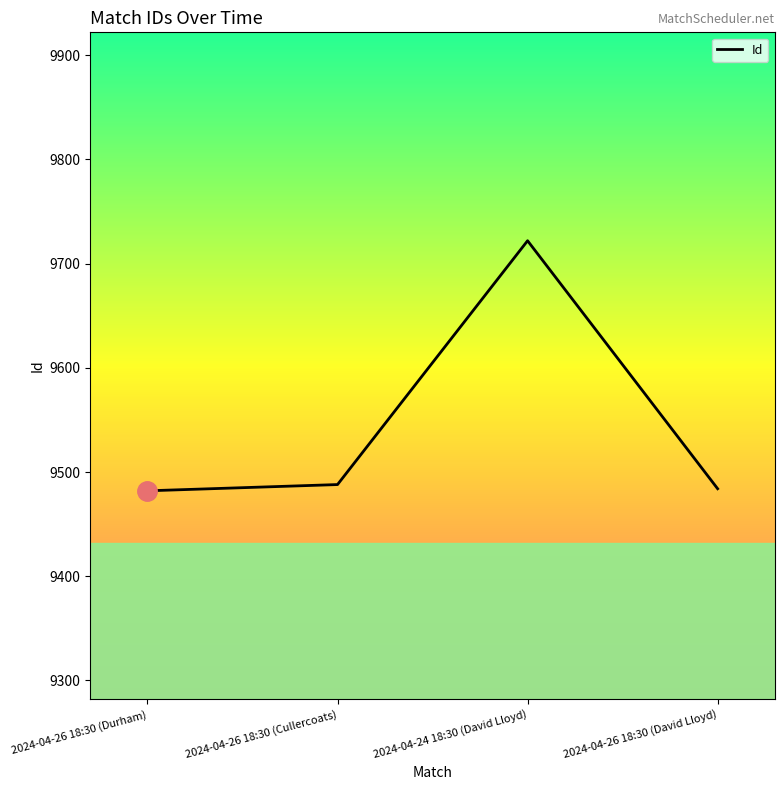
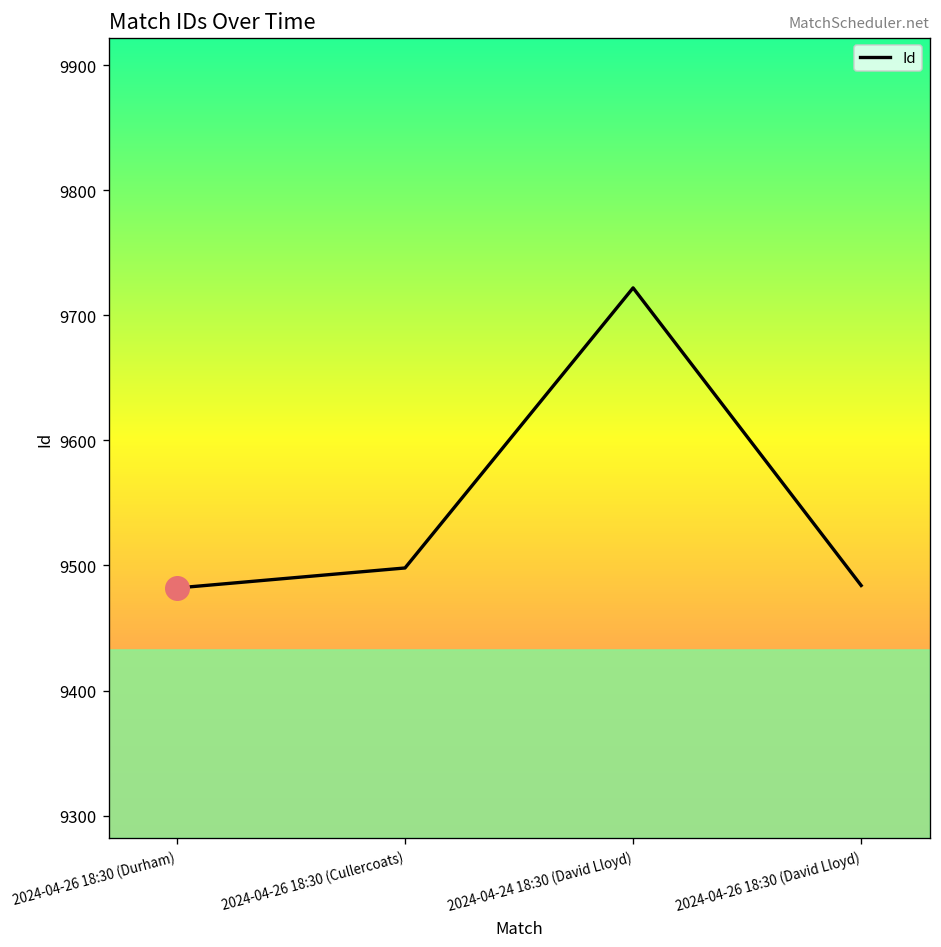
Id, 2024-04-26 18:30 (Cullercoats): 9488 -> 9498
